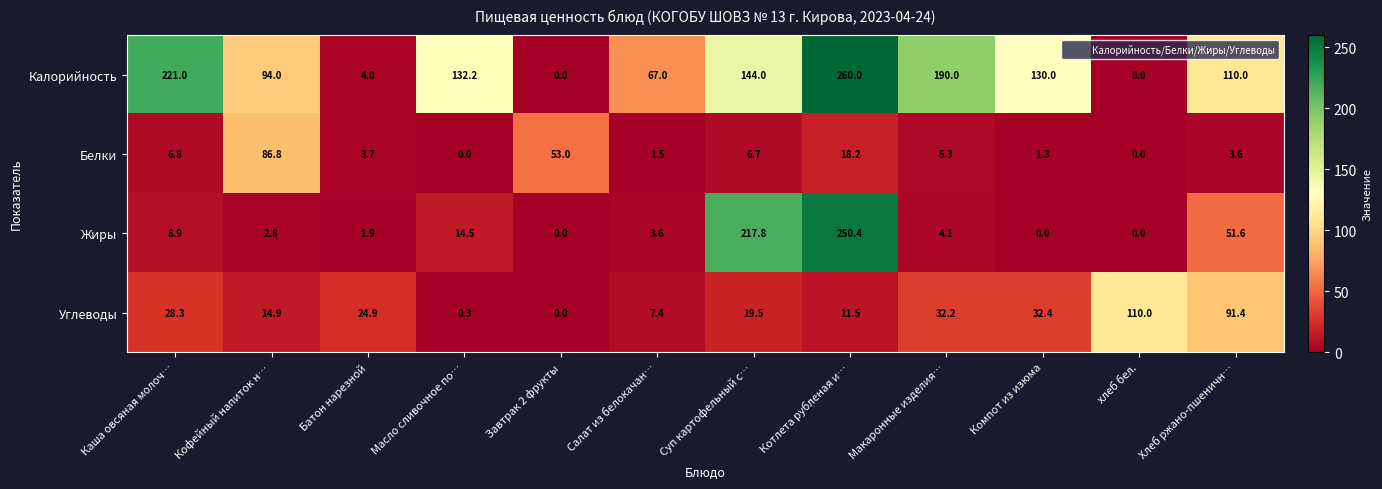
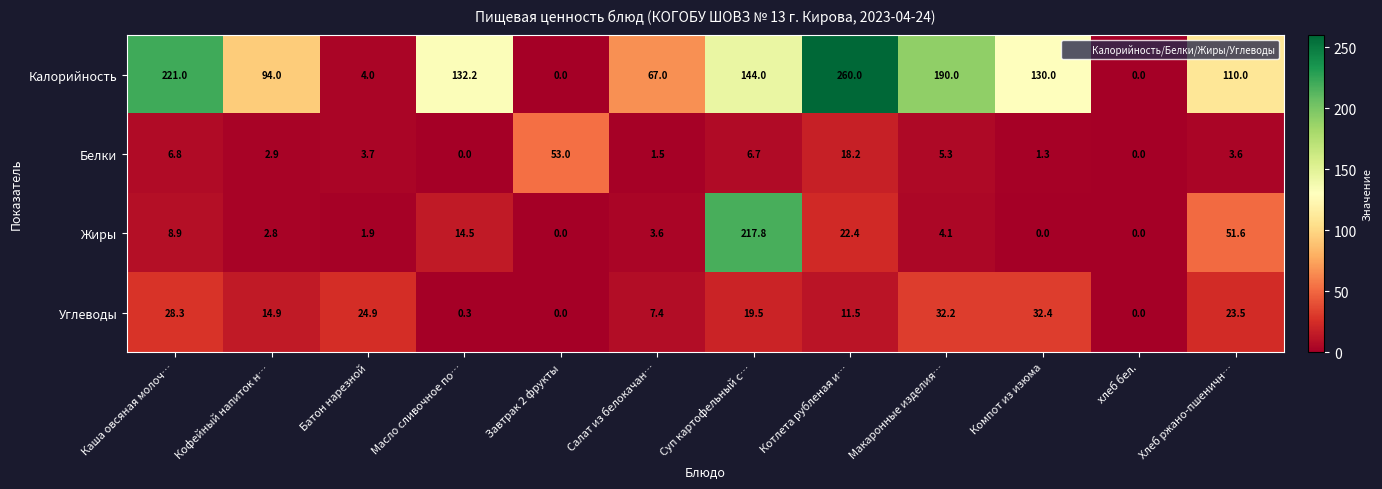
Белки, Кофейный напиток н…: 86.8 -> 2.9
Жиры, Котлета рубленая и…: 250.4 -> 22.4
Углеводы, хлеб бел.: 110.0 -> 0.0
Углеводы, Хлеб ржано-пшеничн…: 91.4 -> 23.5
